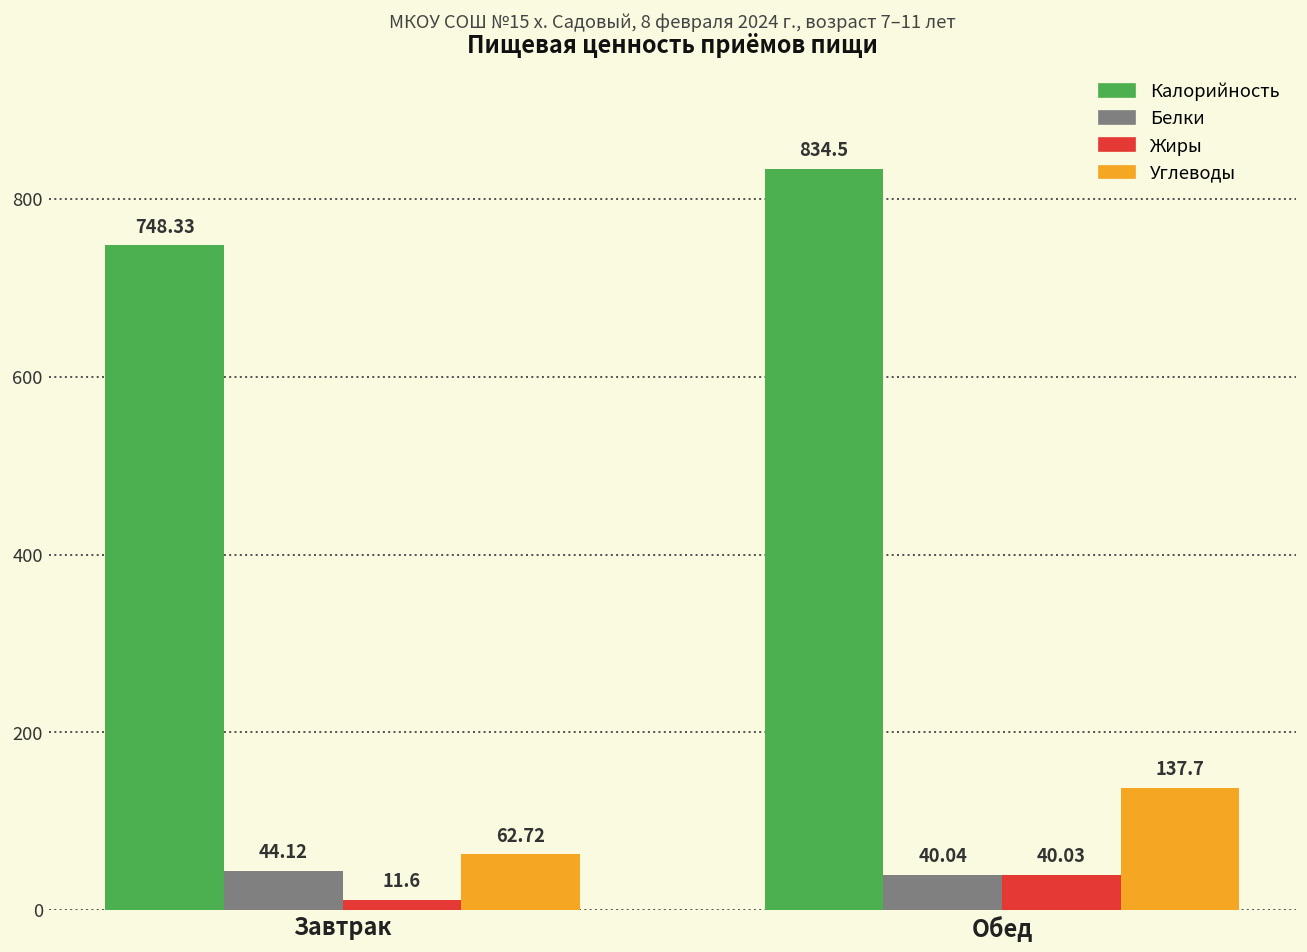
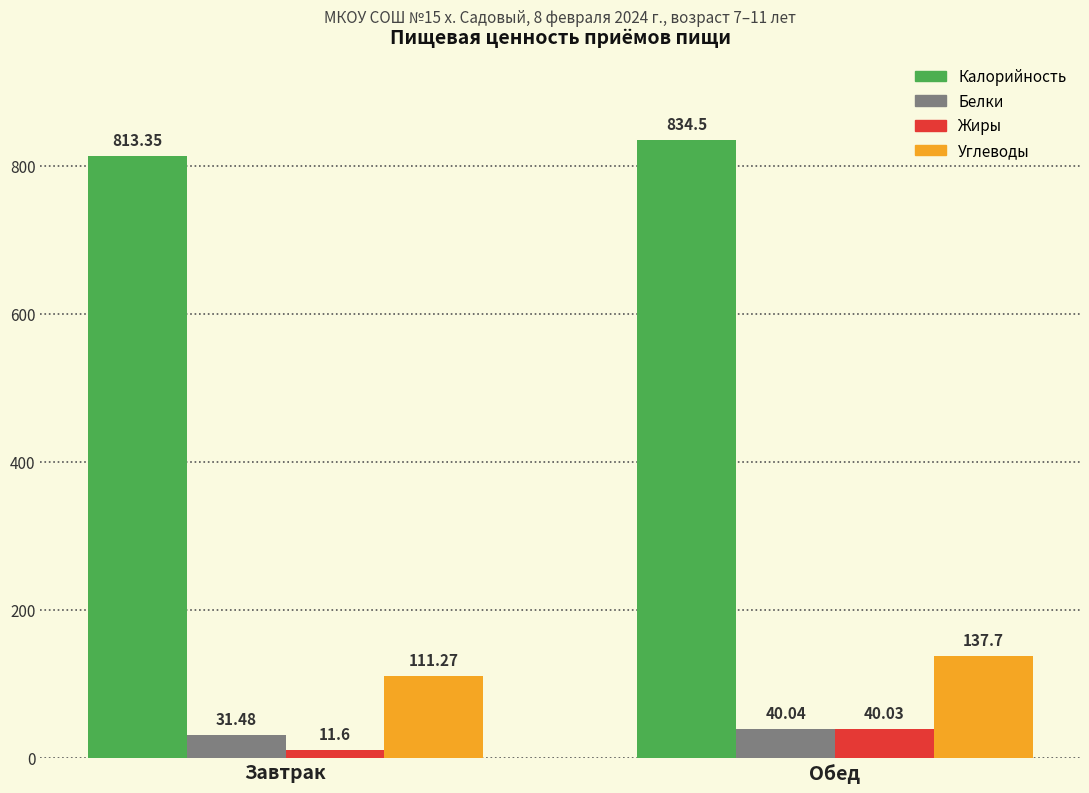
Калорийность, Завтрак: 748.33 -> 813.35
Белки, Завтрак: 44.12 -> 31.48
Углеводы, Завтрак: 62.72 -> 111.27
